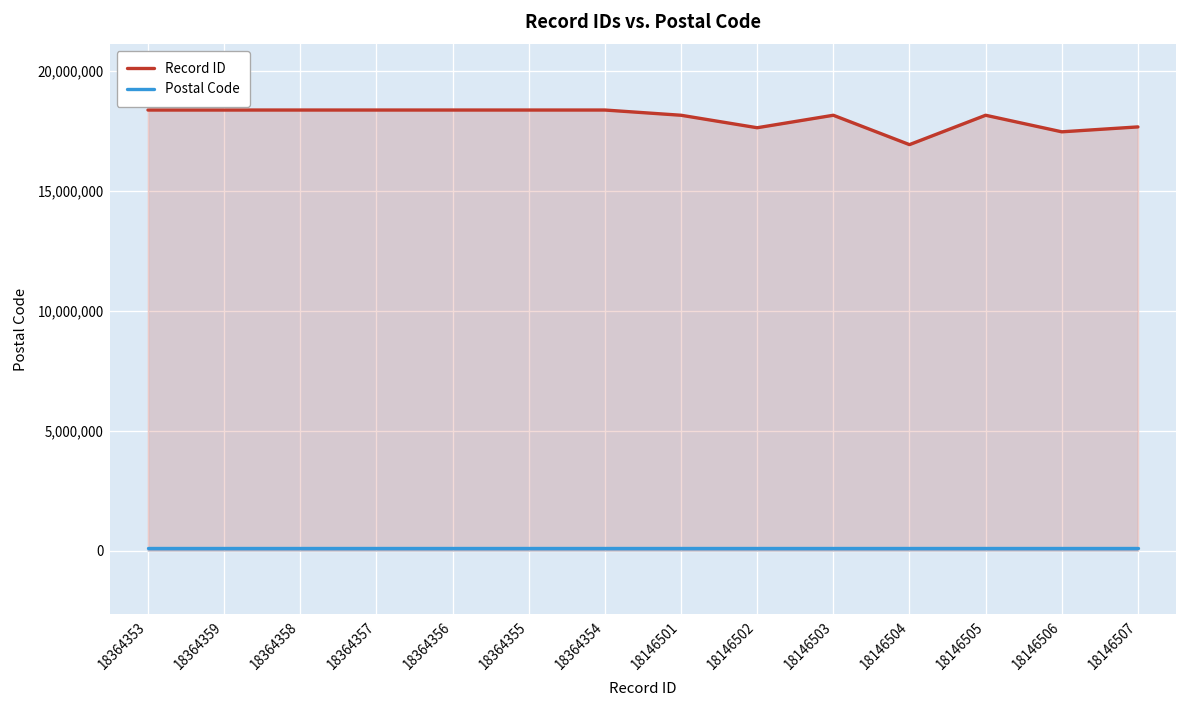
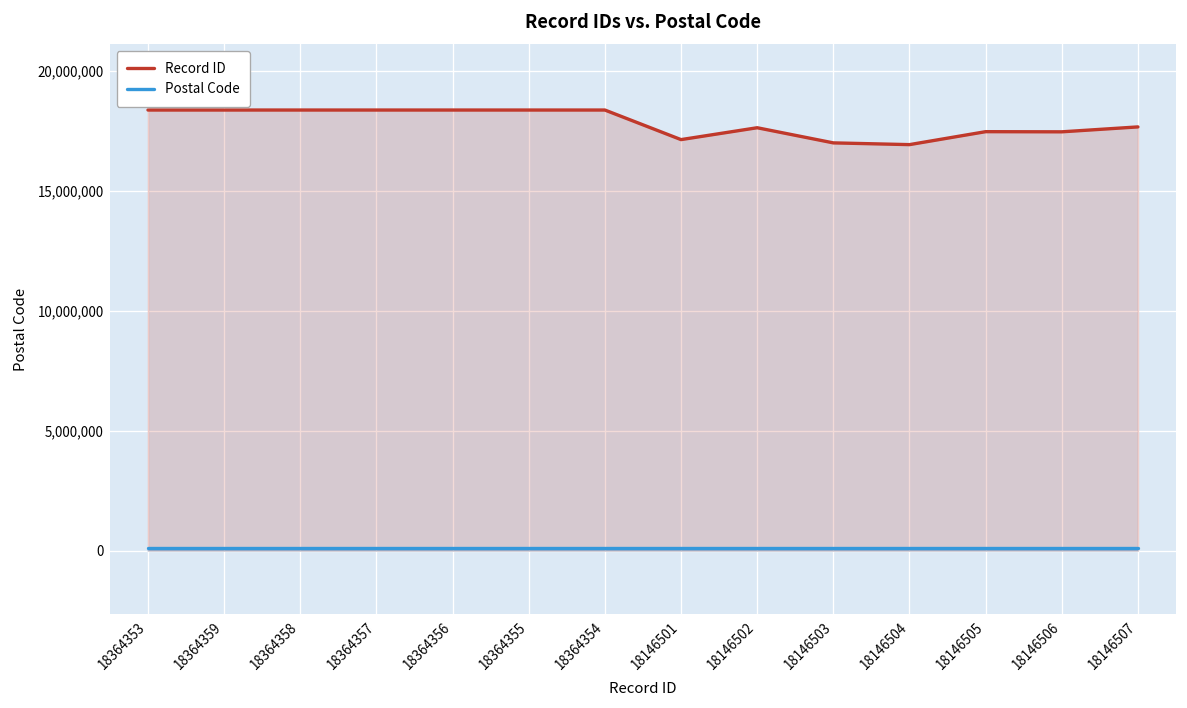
Record ID, 18146501: 18,100,000 -> 17,100,000
Record ID, 18146503: 18,100,000 -> 17,000,000
Record ID, 18146505: 18,100,000 -> 17,500,000
